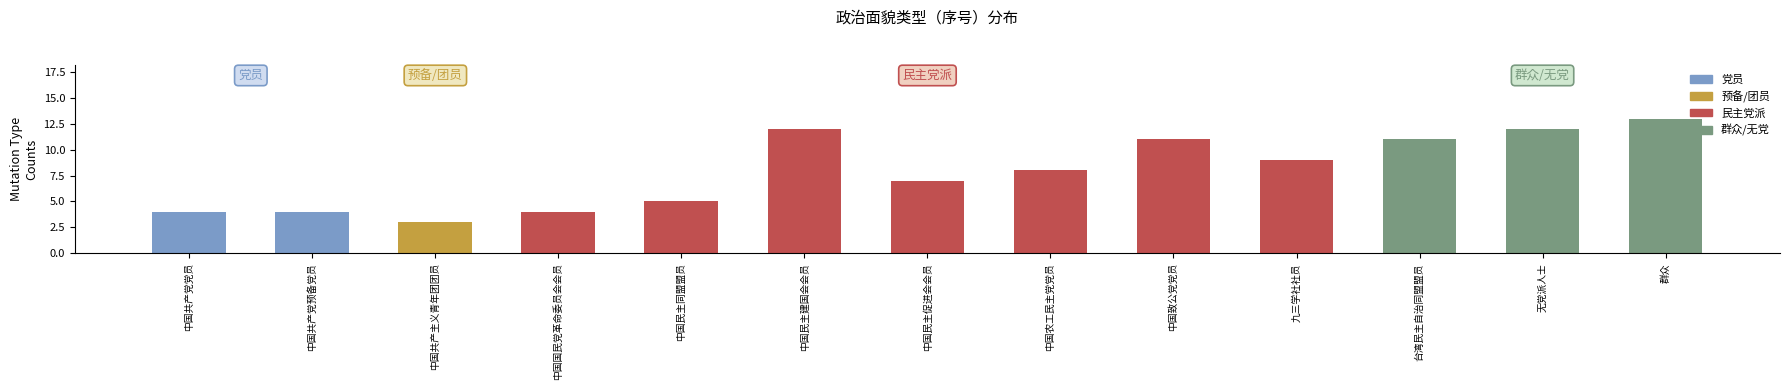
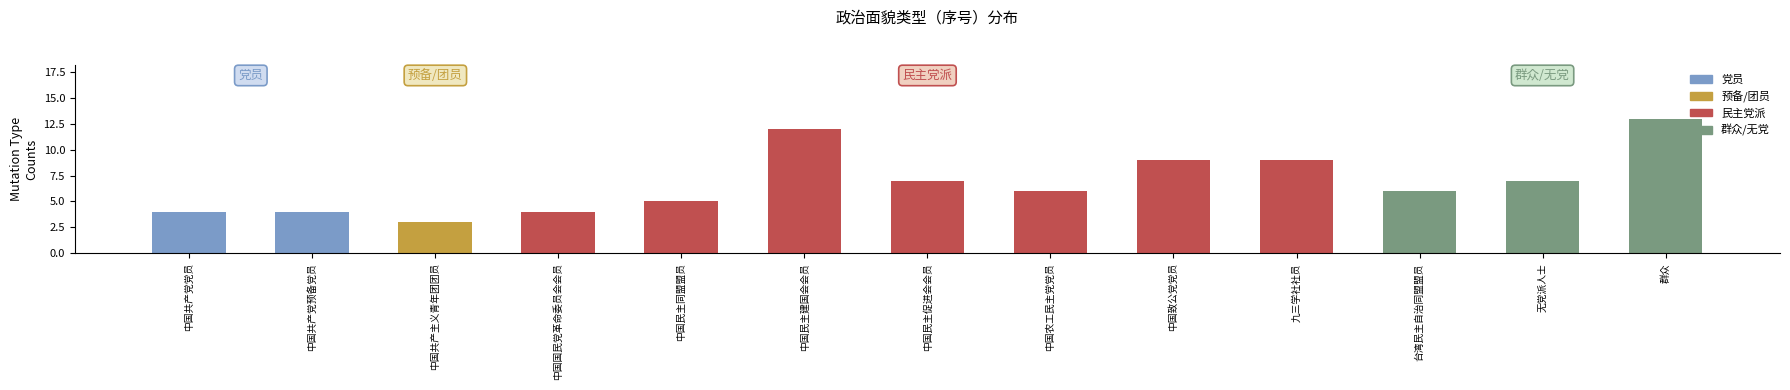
中国农工民主党党员: 8 -> 6
中国致公党党员: 11 -> 9
台湾民主自治同盟盟员: 11 -> 6
无党派人士: 12 -> 7
